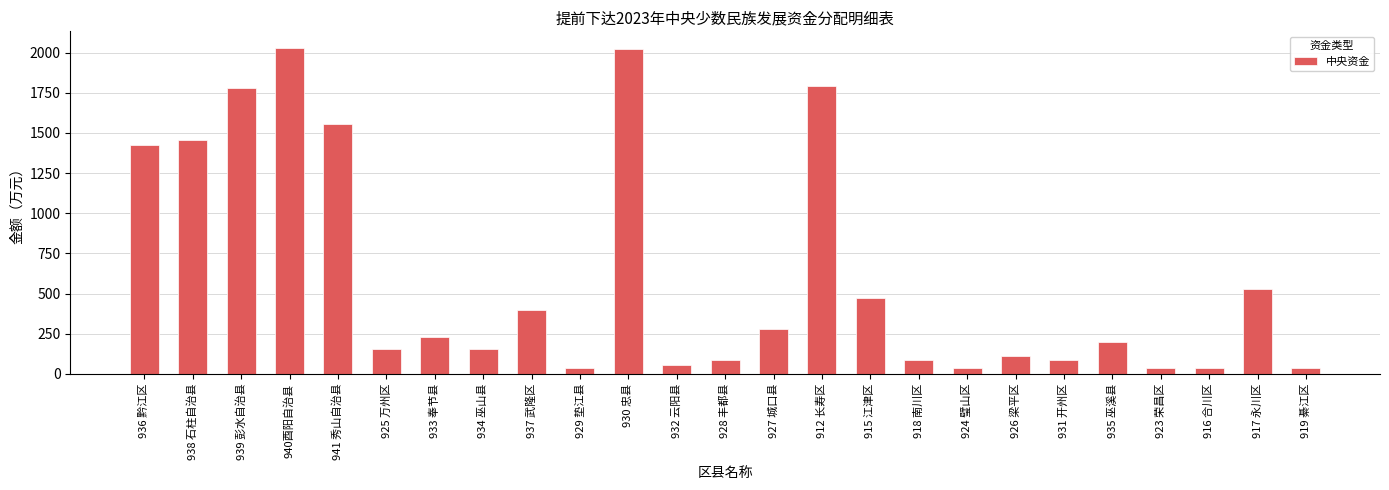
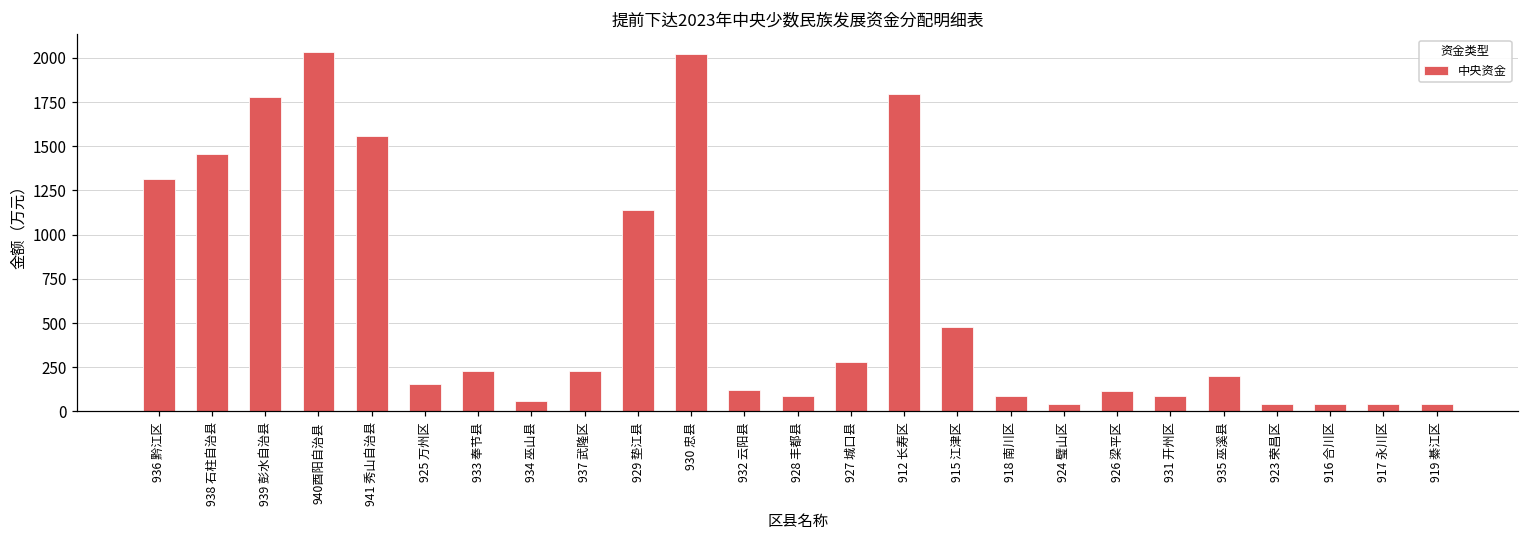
936 黔江区: 1430 -> 1320
934 巫山县: 160 -> 60
937 武隆区: 400 -> 230
929 垫江县: 40 -> 1140
932 云阳县: 50 -> 120
917 永川区: 530 -> 40
